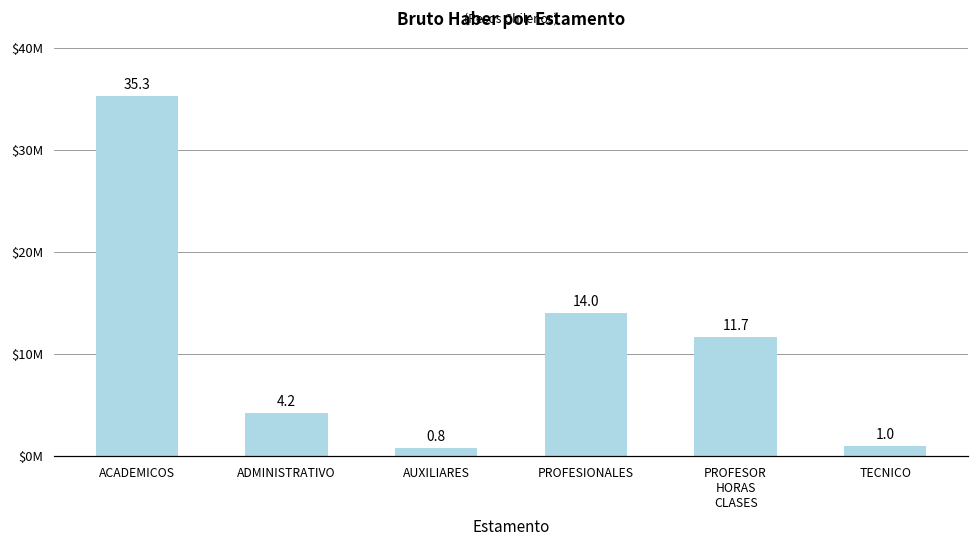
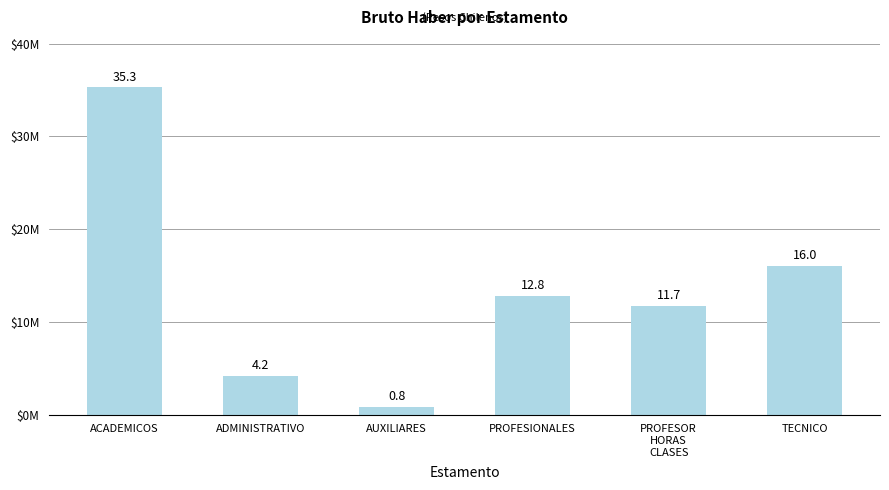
PROFESIONALES: 14.0 -> 12.8
TECNICO: 1.0 -> 16.0
